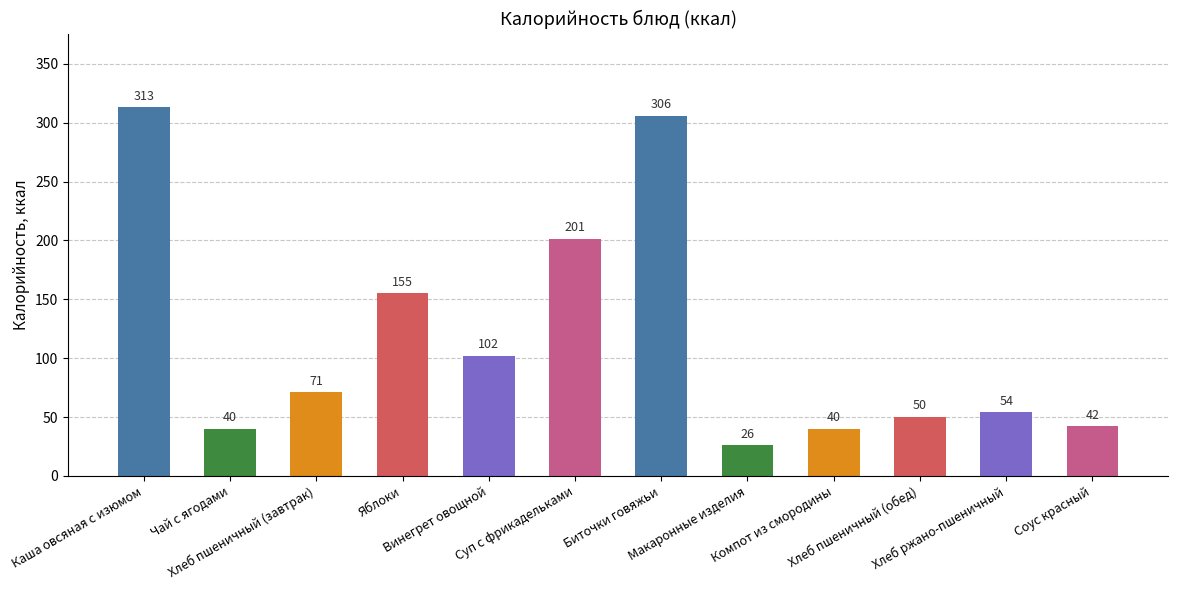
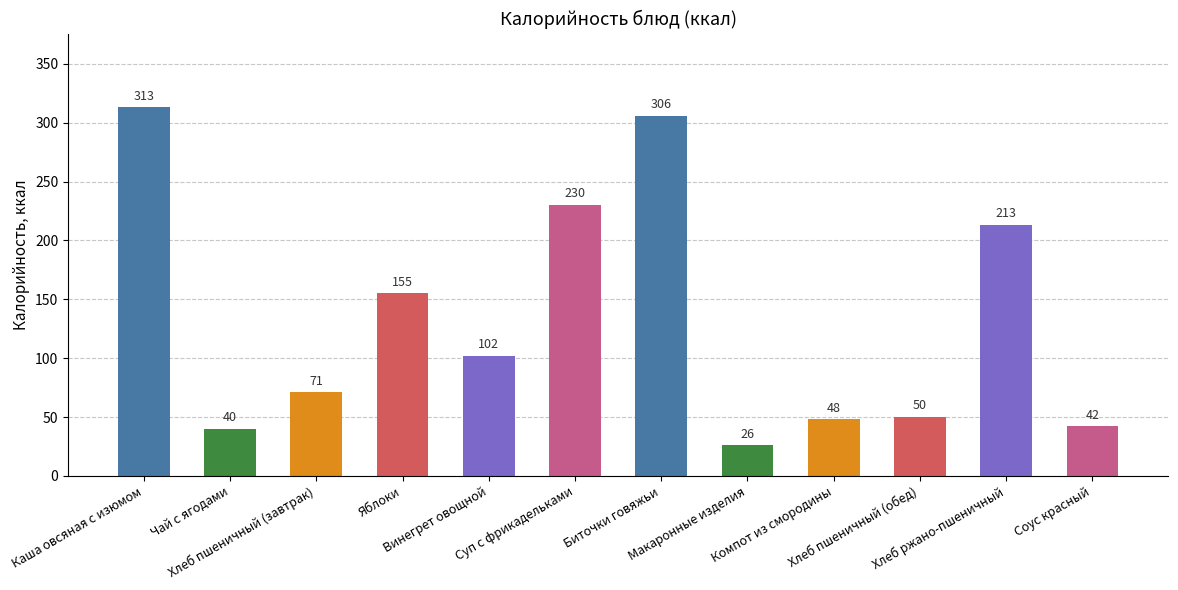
Суп с фрикадельками: 201 -> 230
Компот из смородины: 40 -> 48
Хлеб ржано-пшеничный: 54 -> 213
